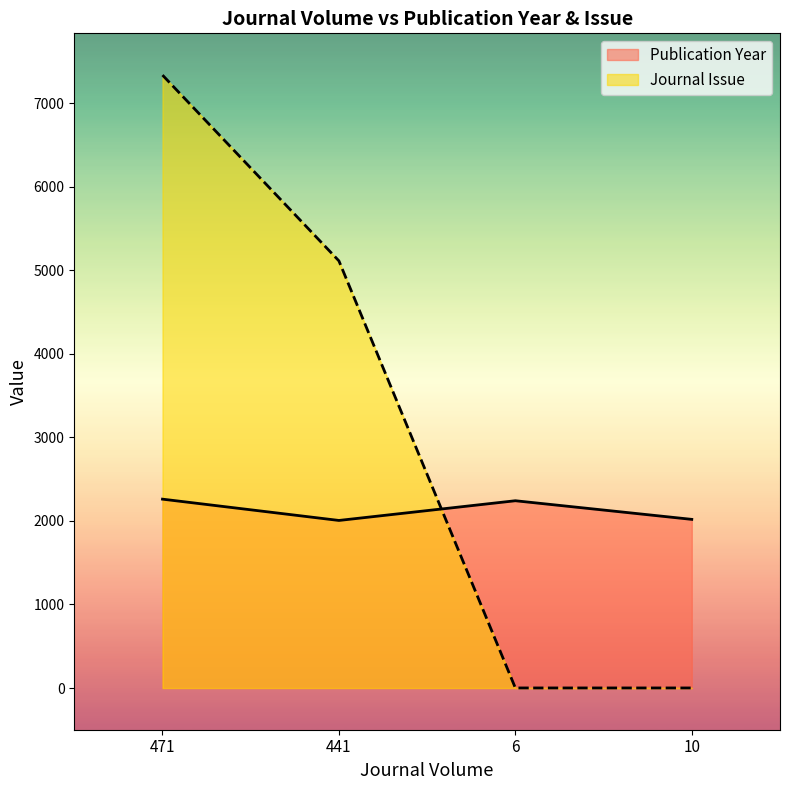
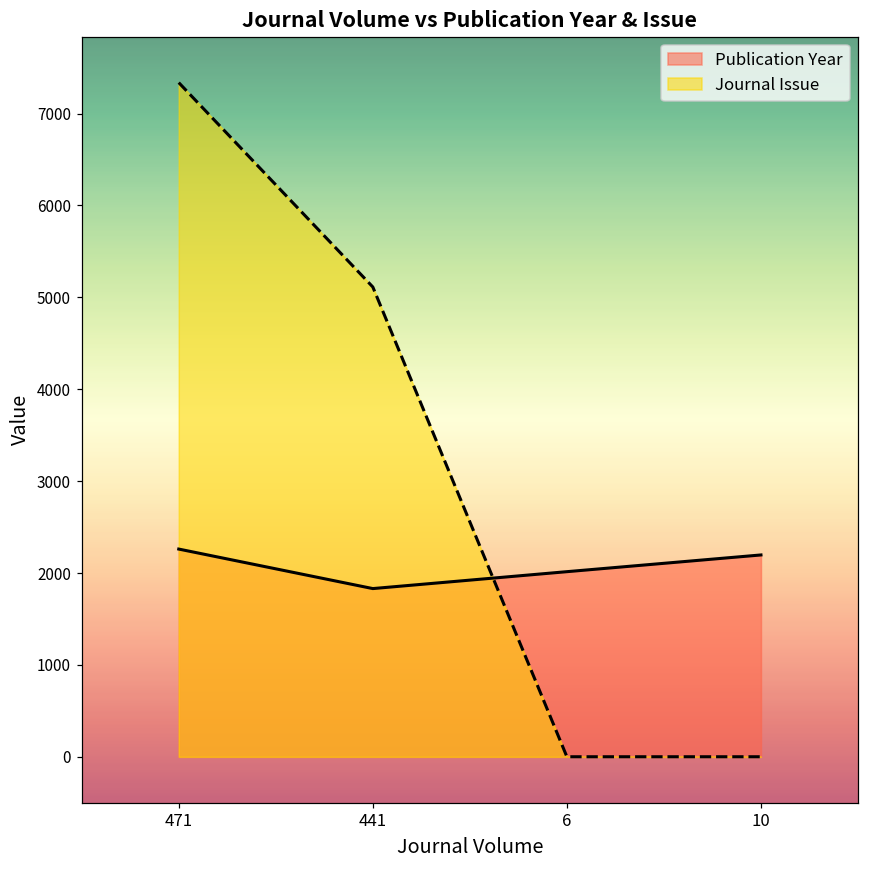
Publication Year, 441: 2000 -> 1800
Publication Year, 6: 2200 -> 2000
Publication Year, 10: 2000 -> 2200
